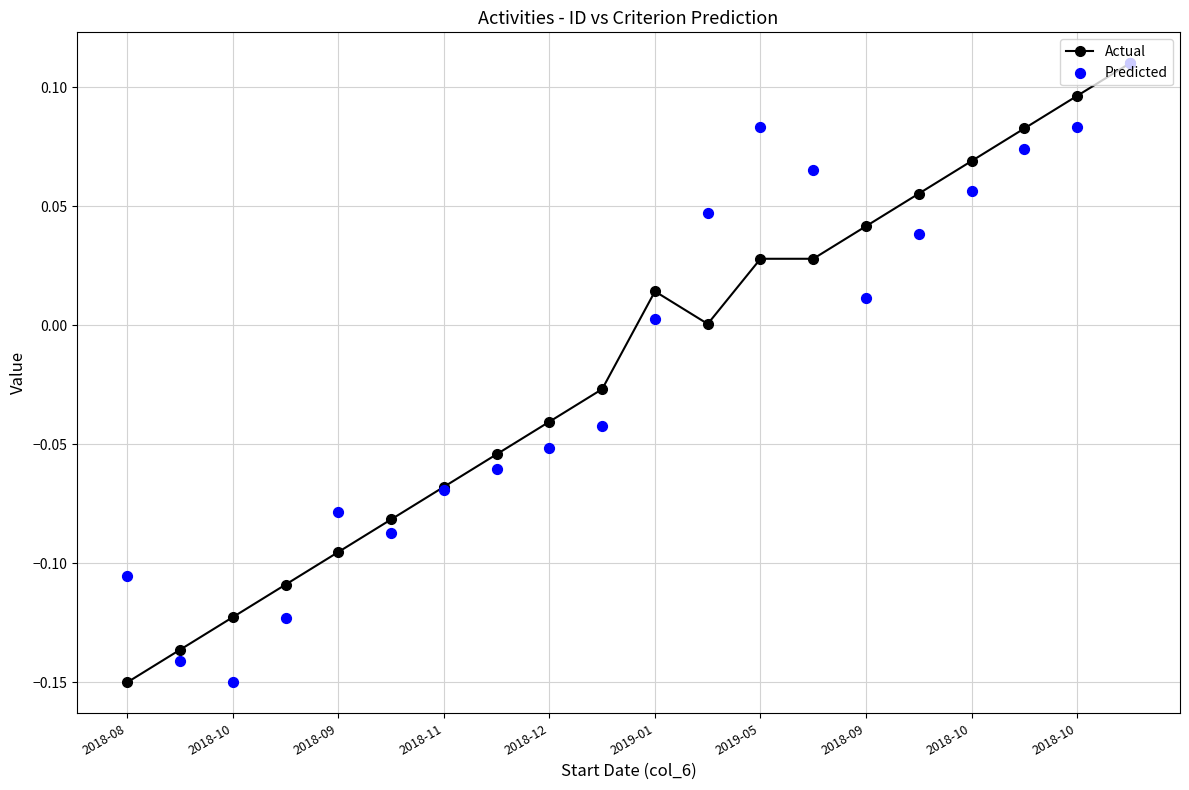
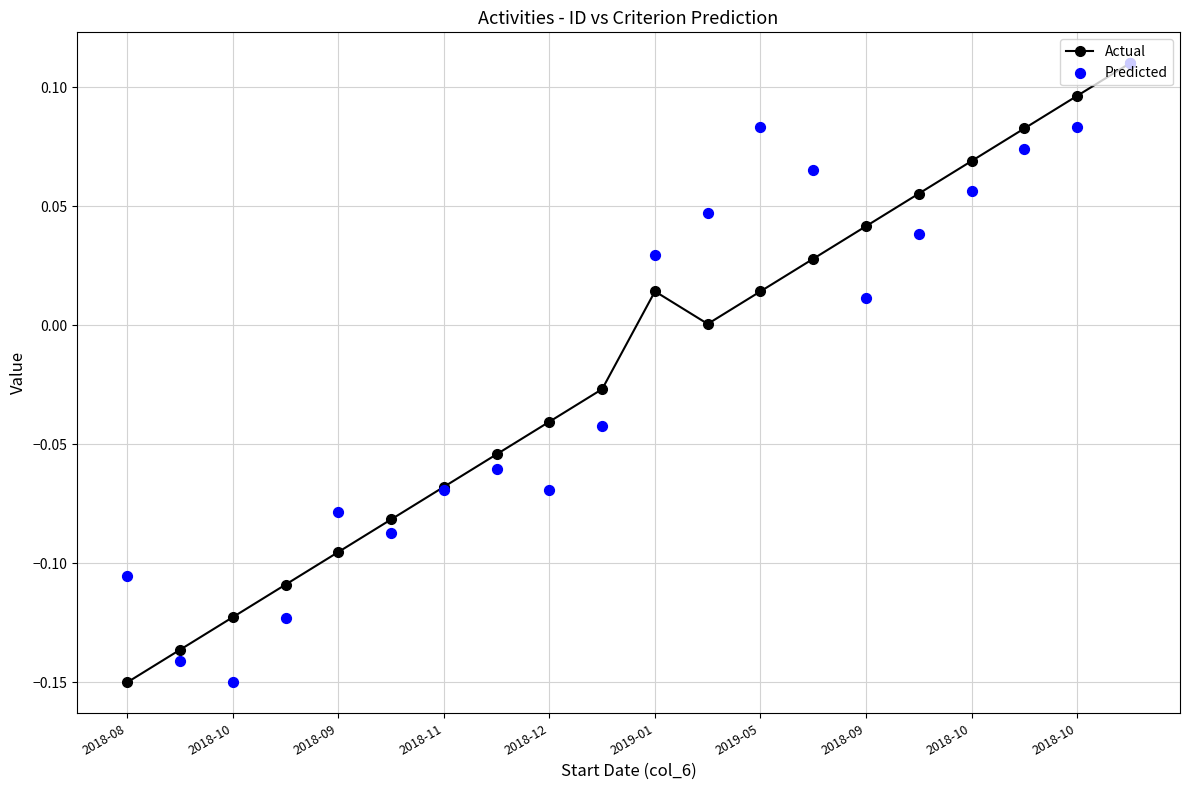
Predicted, 2018-12: -0.051 -> -0.069
Predicted, 2019-01: 0.002 -> 0.029
Actual, 2019-05: 0.028 -> 0.014
